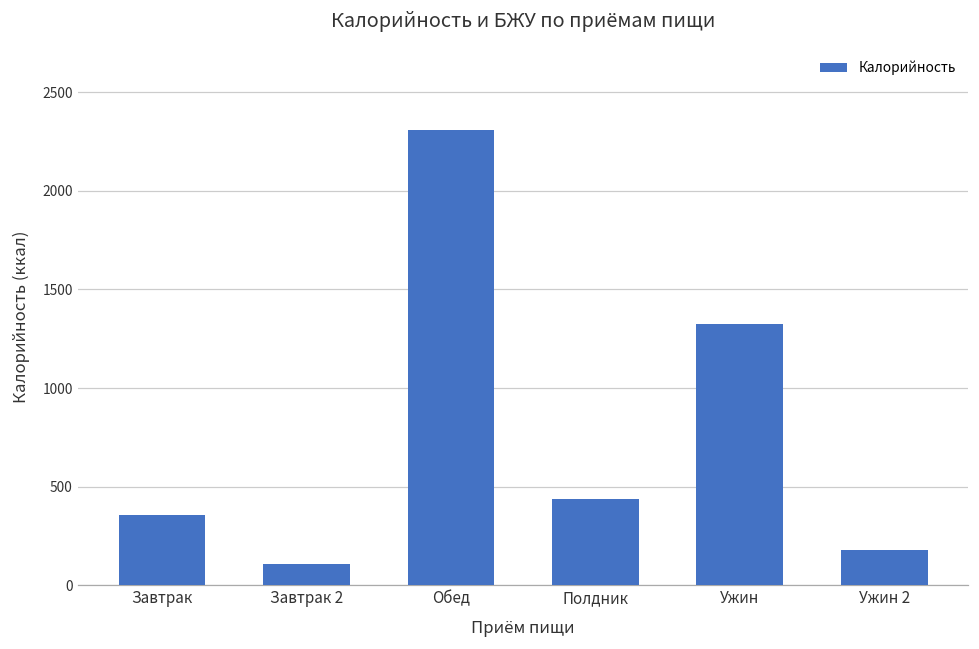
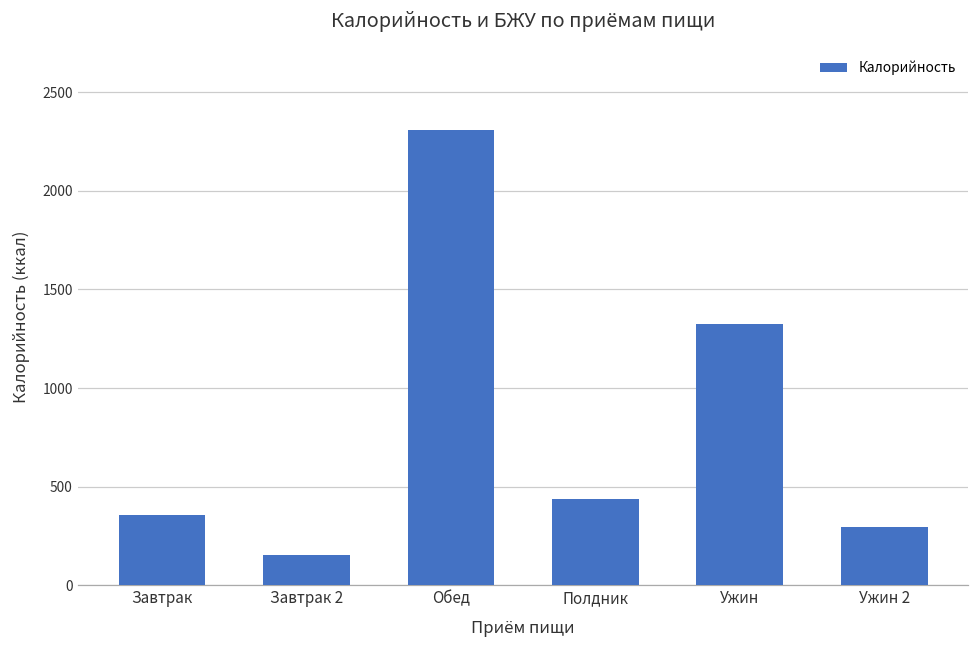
Завтрак 2: 110 -> 160
Ужин 2: 180 -> 300
